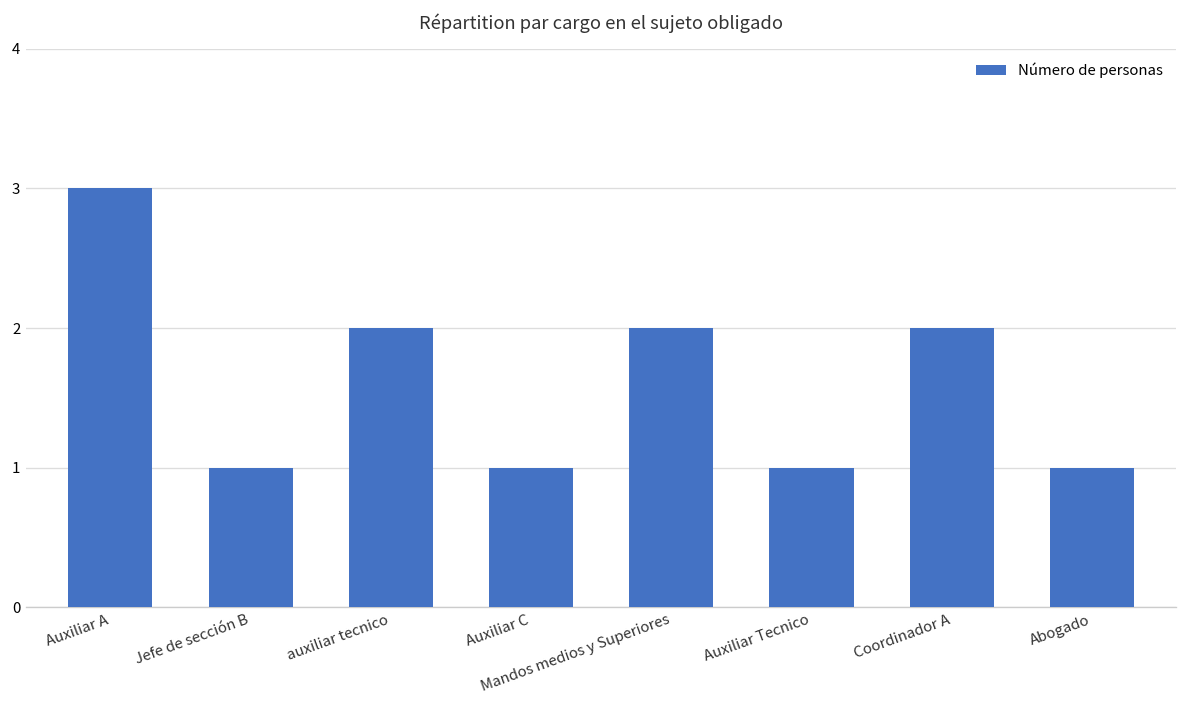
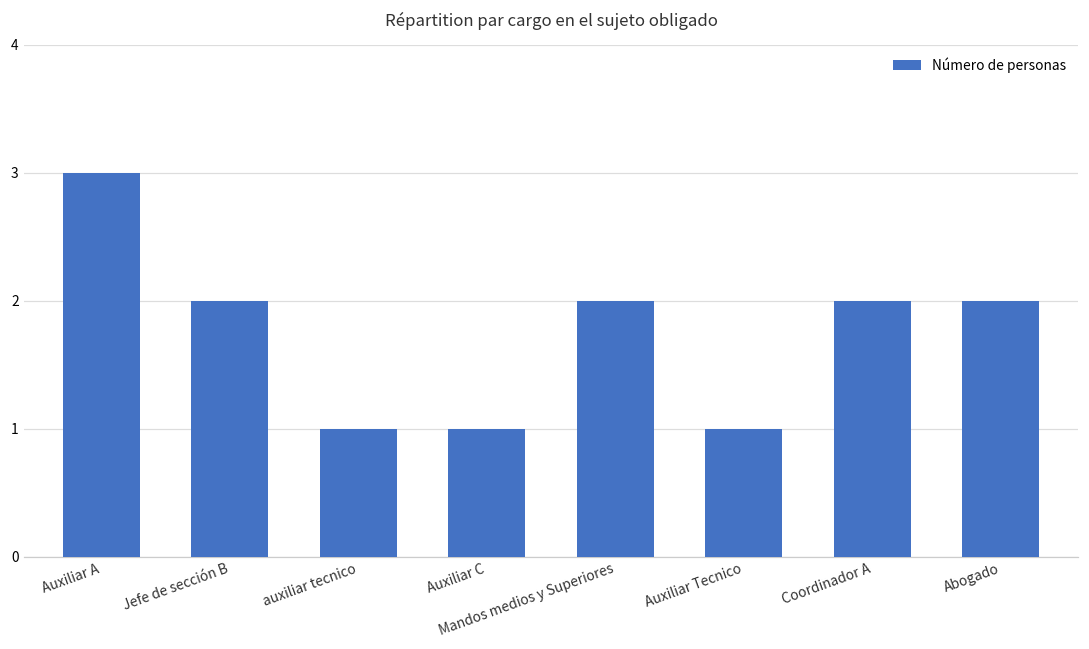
Jefe de sección B: 1 -> 2
auxiliar tecnico: 2 -> 1
Abogado: 1 -> 2
